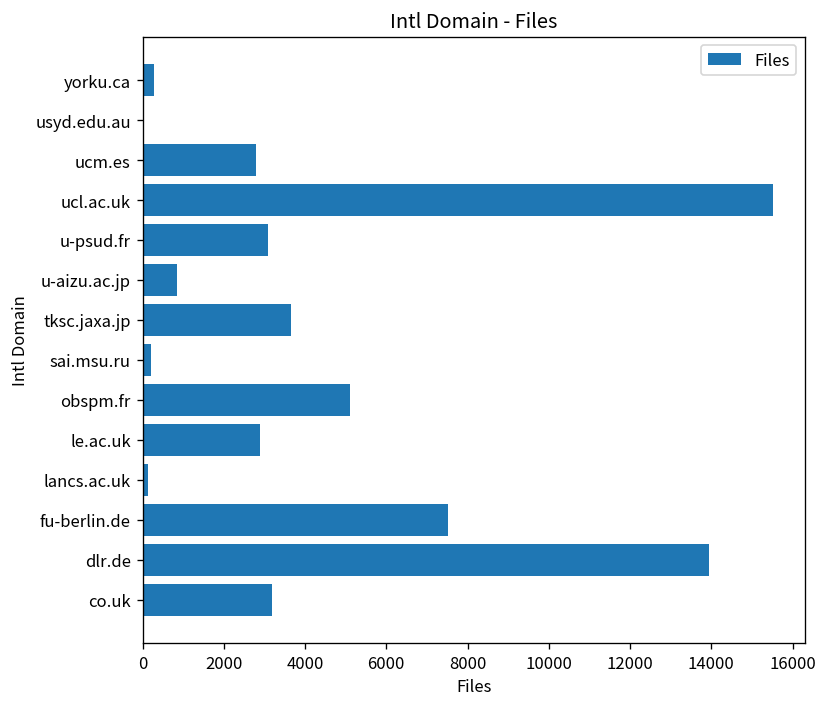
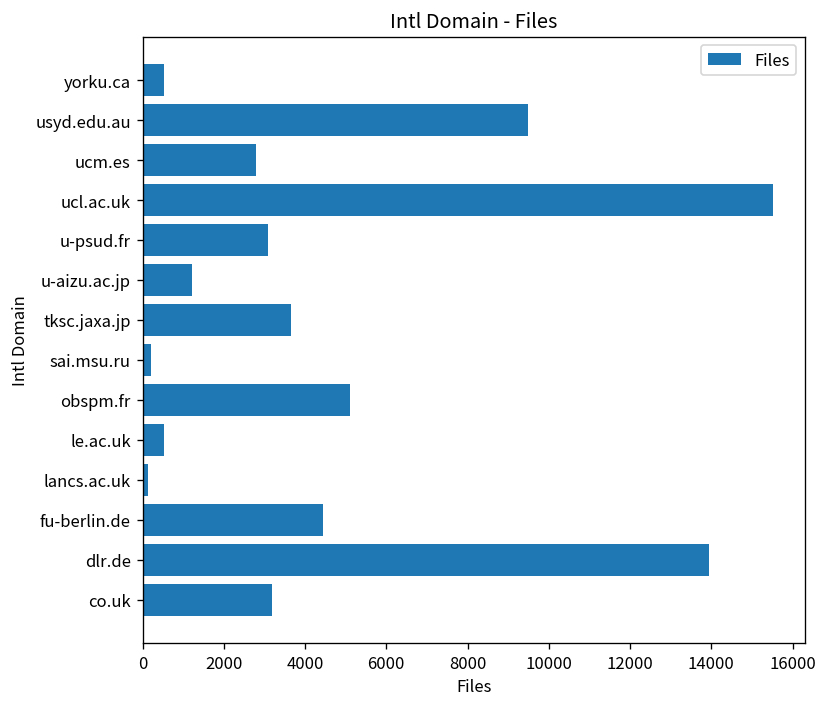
yorku.ca: 300 -> 500
usyd.edu.au: 0 -> 9500
u-aizu.ac.jp: 800 -> 1200
le.ac.uk: 2900 -> 500
fu-berlin.de: 7500 -> 4400
